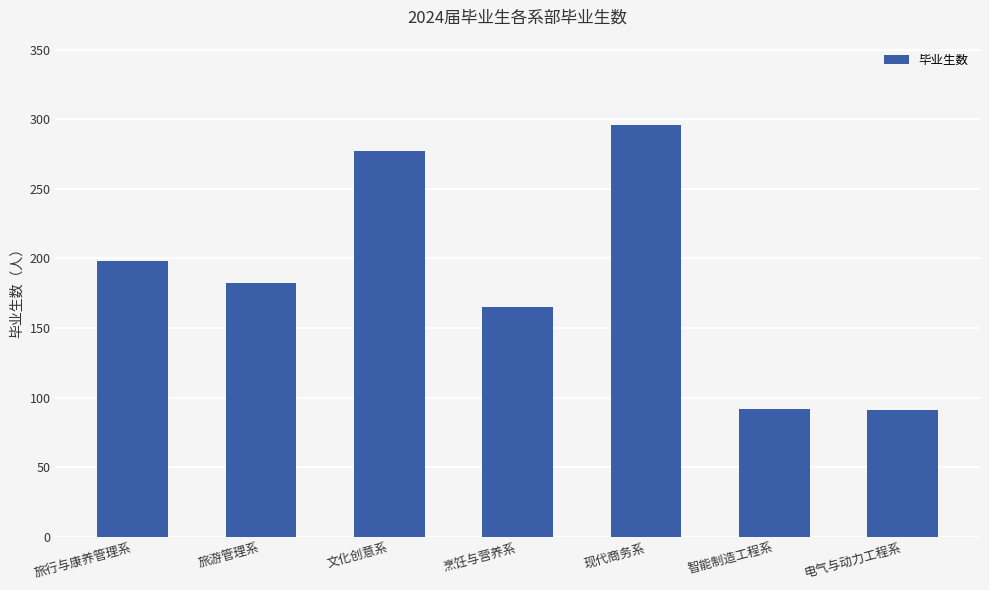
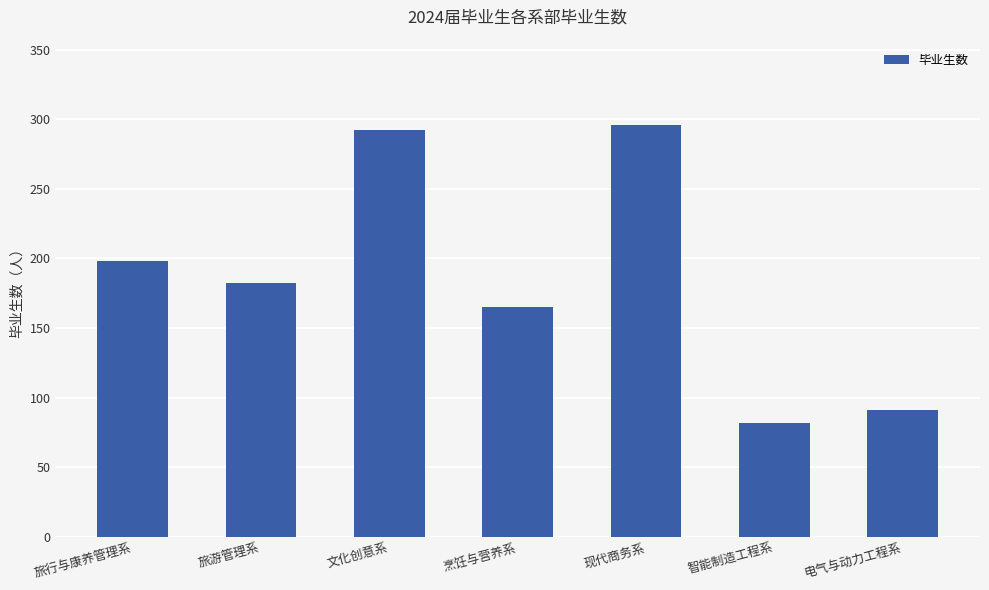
文化创意系: 277 -> 292
智能制造工程系: 92 -> 82
